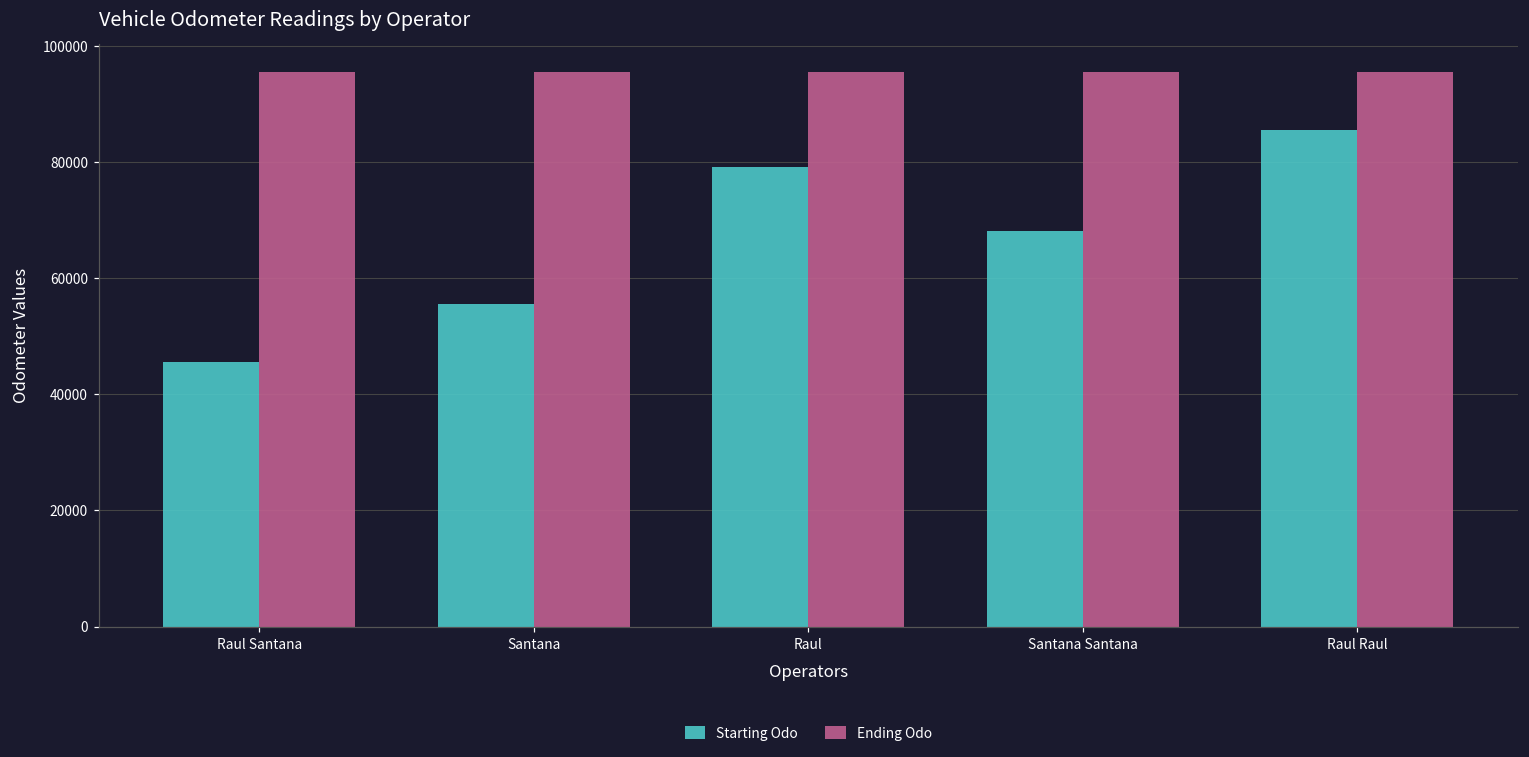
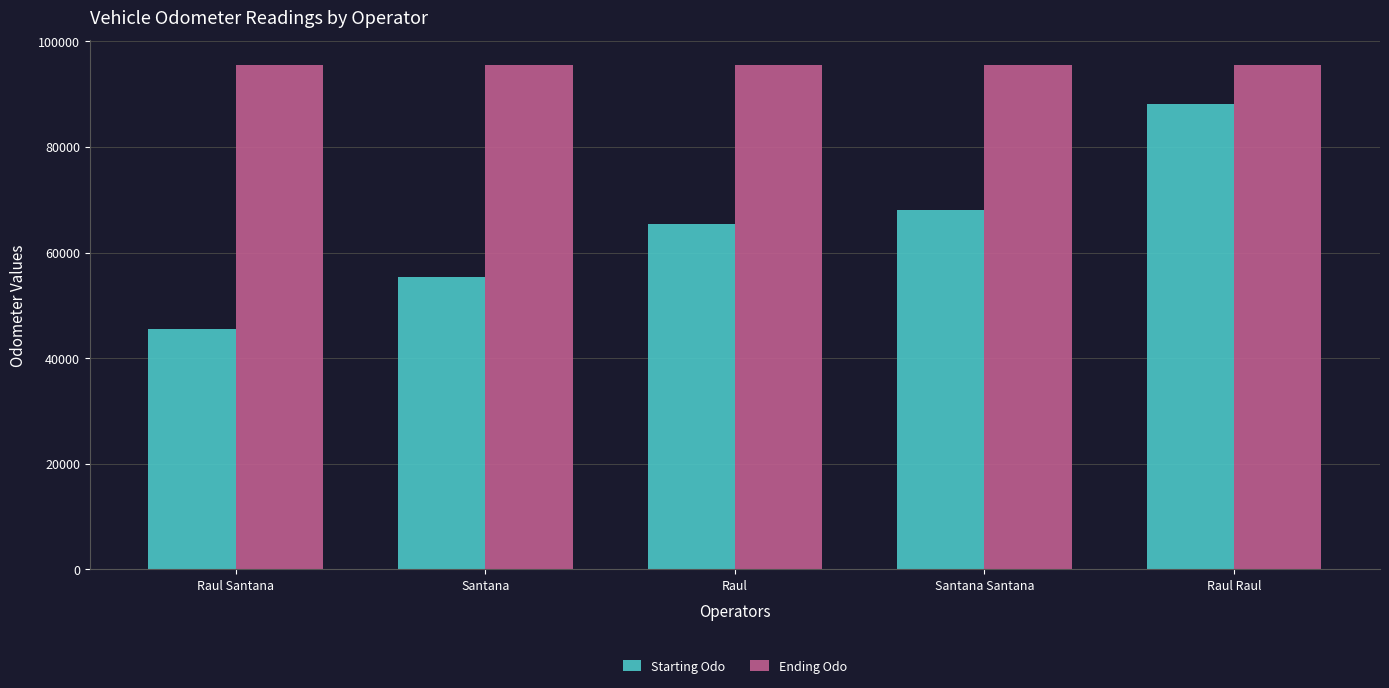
Starting Odo, Raul: 79000 -> 65000
Starting Odo, Raul Raul: 85000 -> 88000
